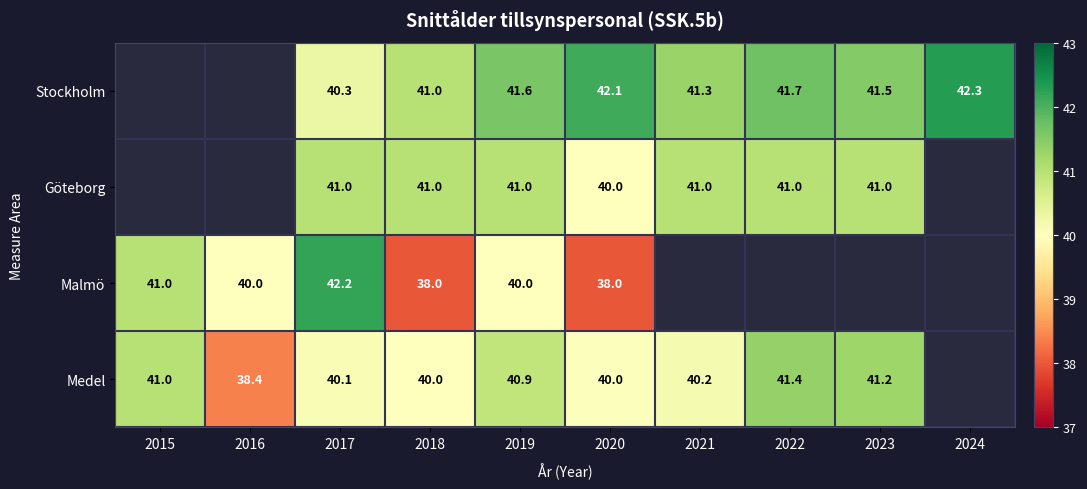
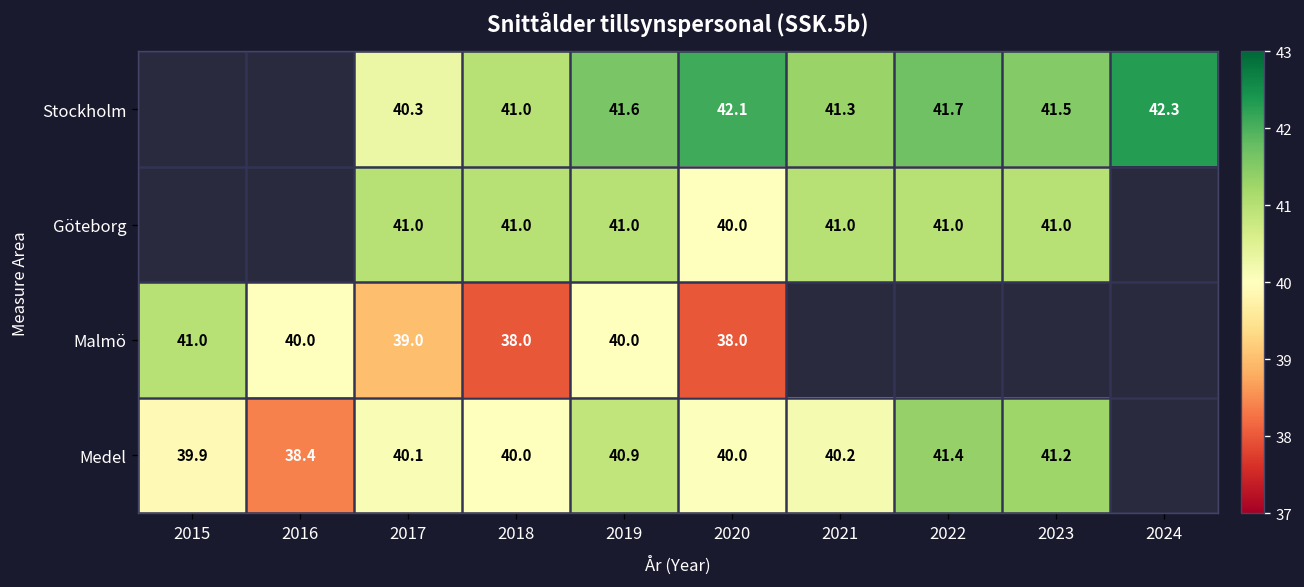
Malmö, 2017: 42.2 -> 39.0
Medel, 2015: 41.0 -> 39.9
